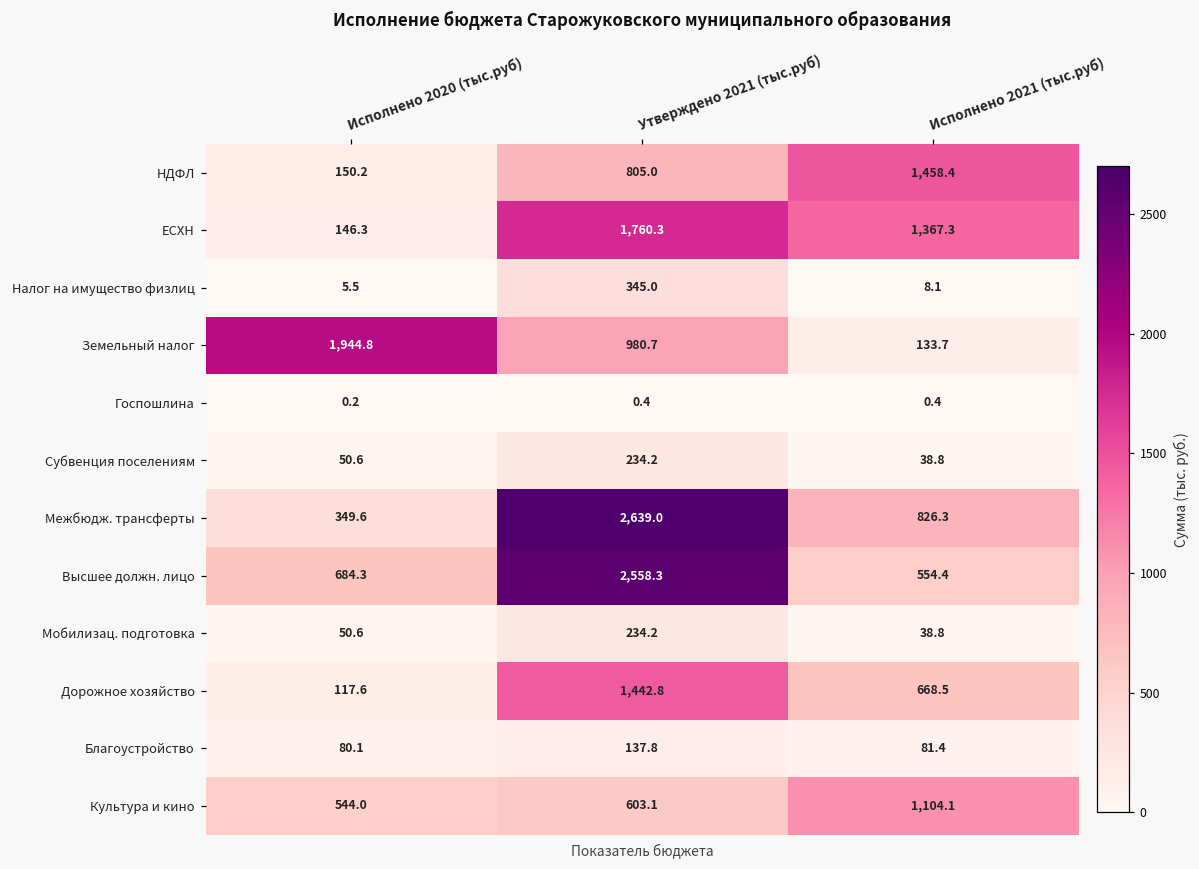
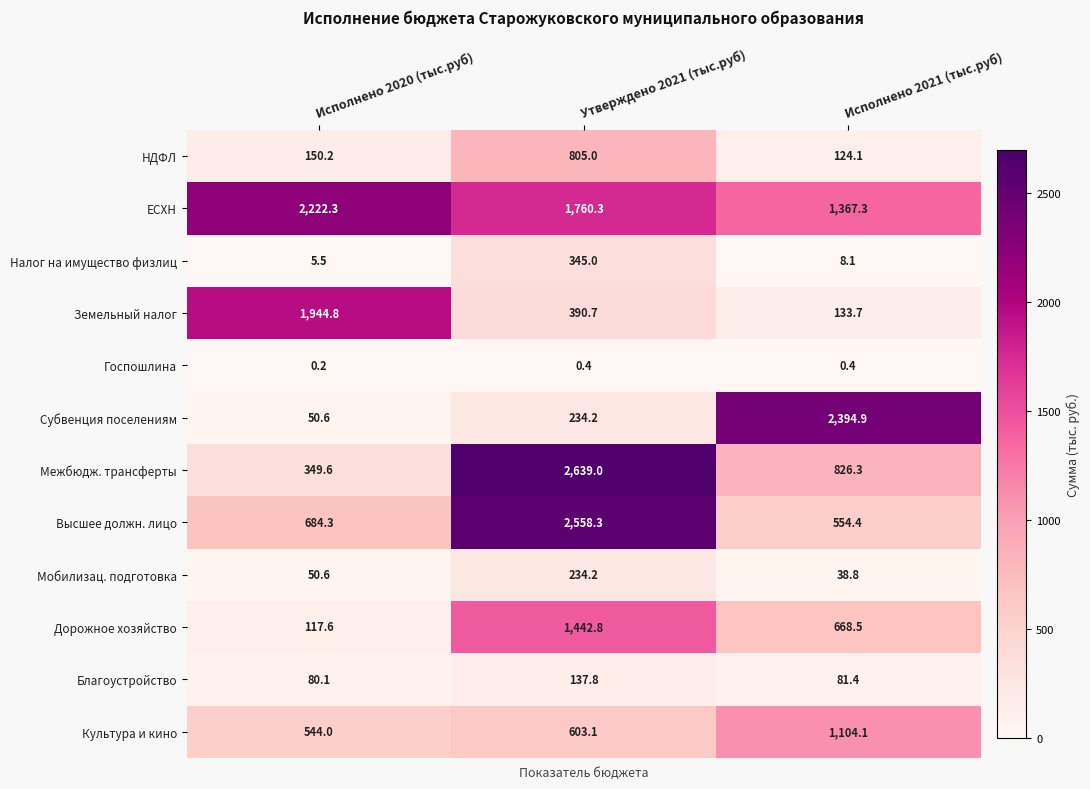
НДФЛ, Исполнено 2021 (тыс.руб): 1,458.4 -> 124.1
ЕСХН, Исполнено 2020 (тыс.руб): 146.3 -> 2,222.3
Земельный налог, Утверждено 2021 (тыс.руб): 980.7 -> 390.7
Субвенция поселениям, Исполнено 2021 (тыс.руб): 38.8 -> 2,394.9
